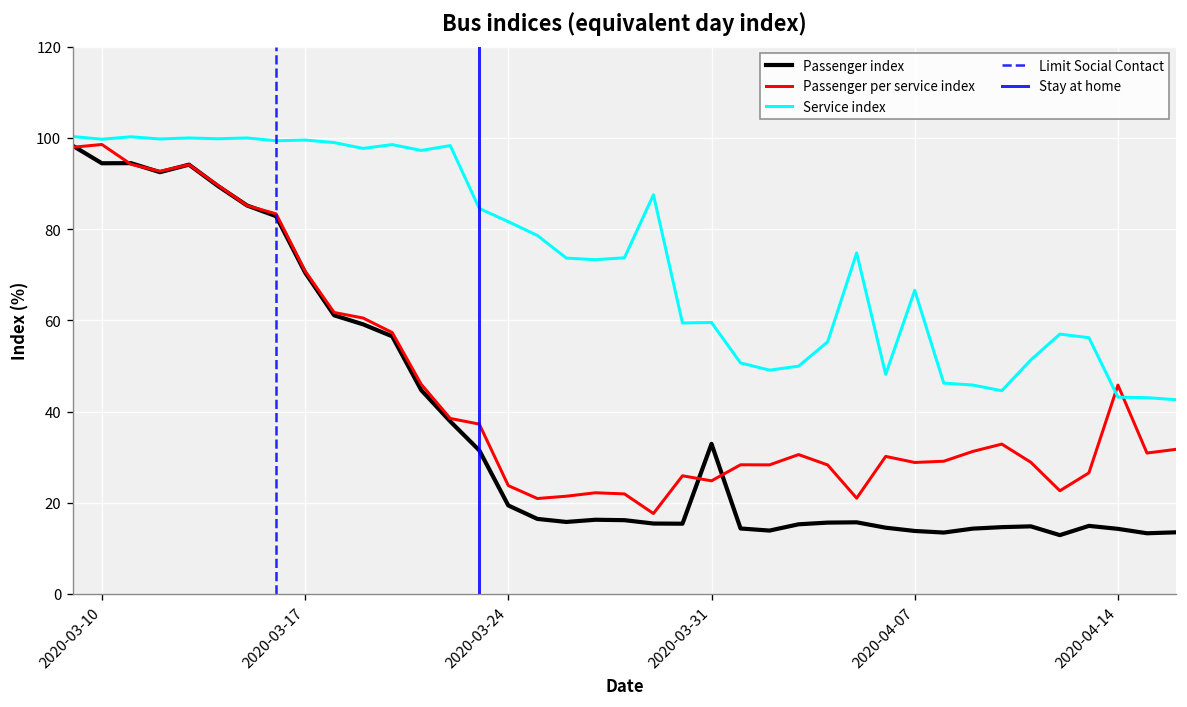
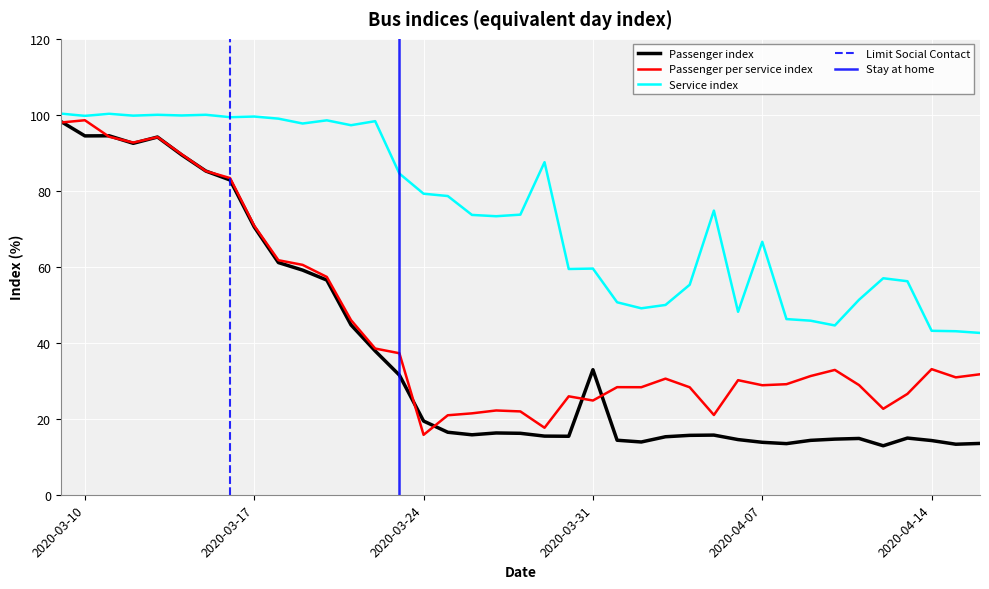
Passenger per service index, 2020-03-24: 24 -> 16
Service index, 2020-03-24: 82 -> 79
Passenger per service index, 2020-04-14: 46 -> 33
